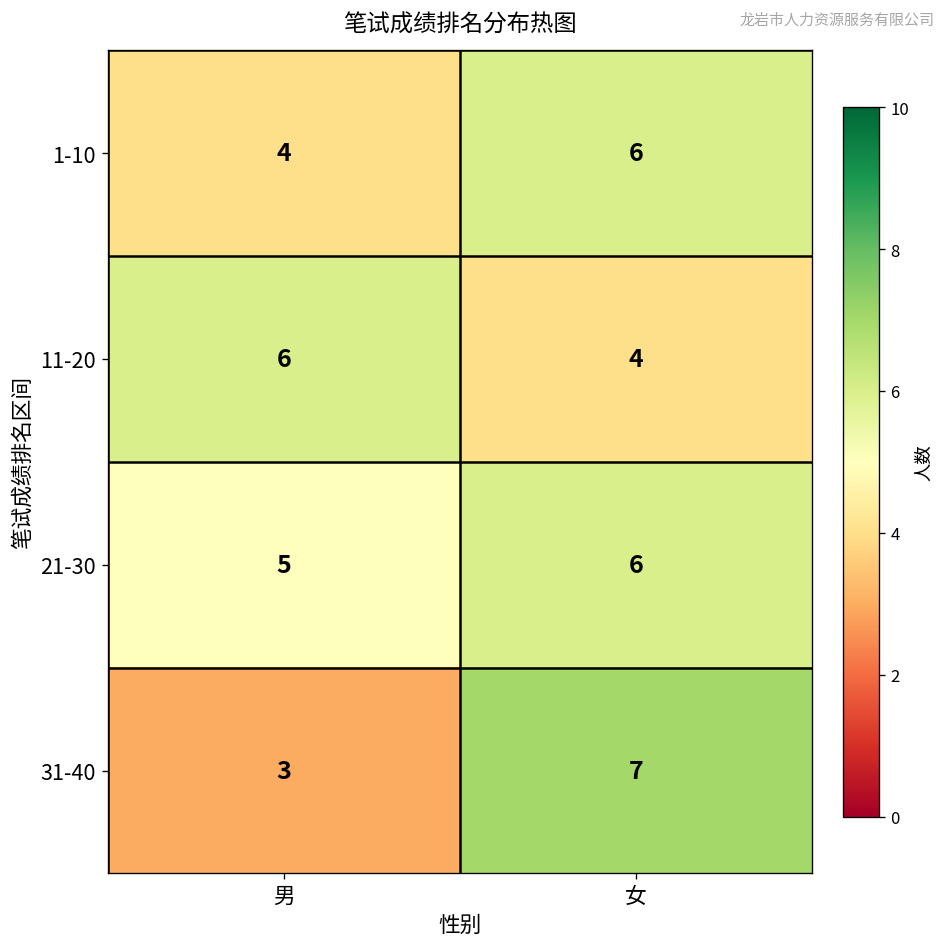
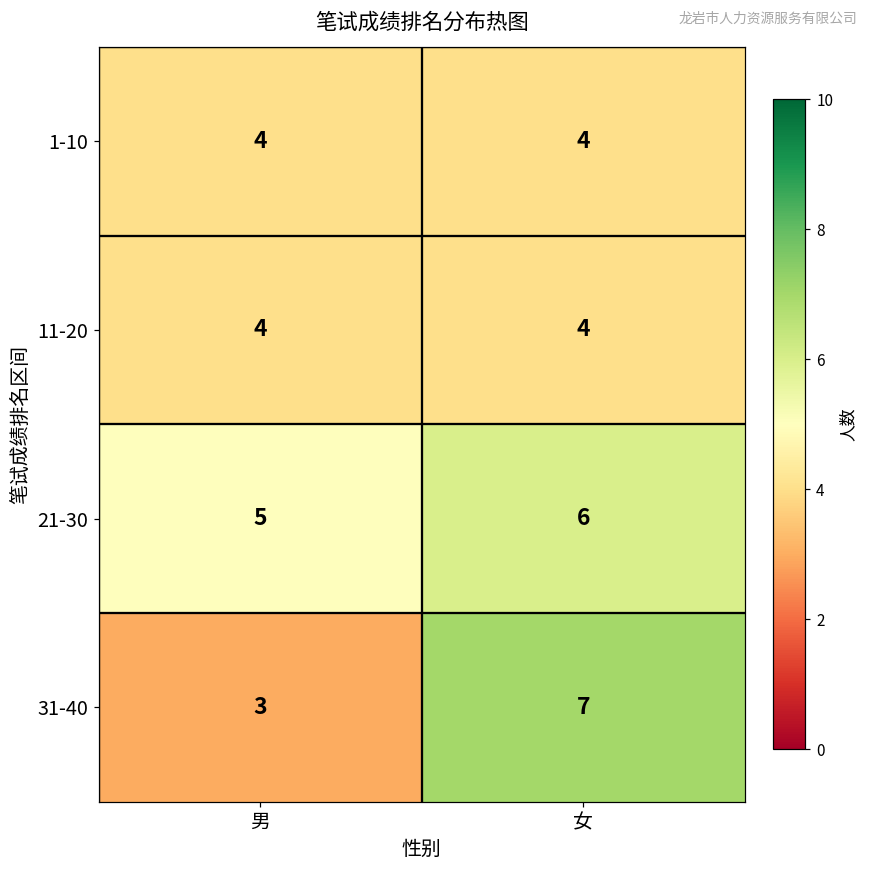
1-10, 女: 6 -> 4
11-20, 男: 6 -> 4
